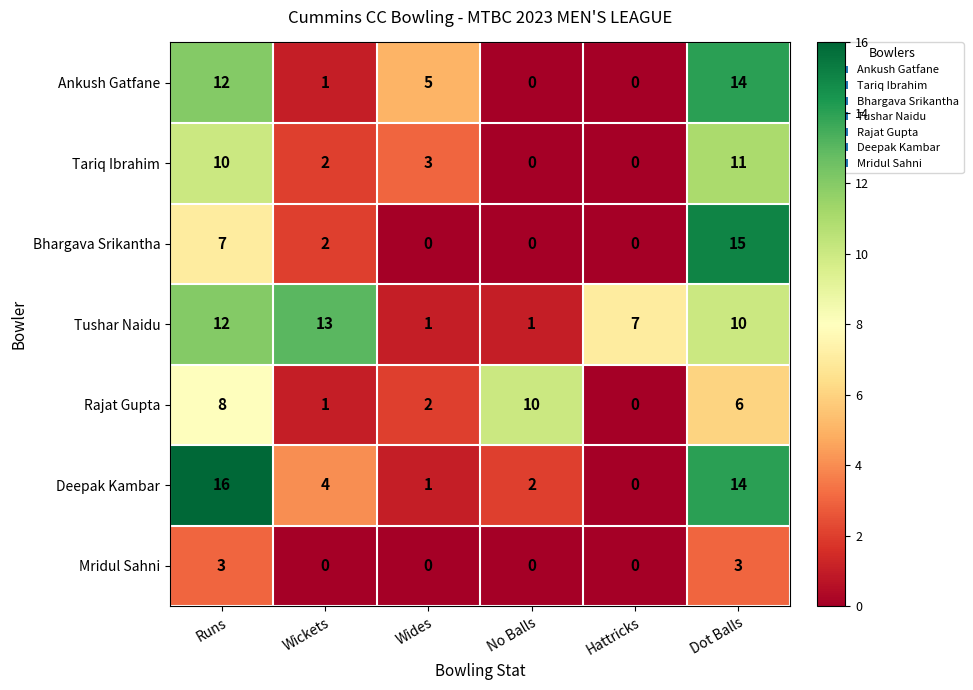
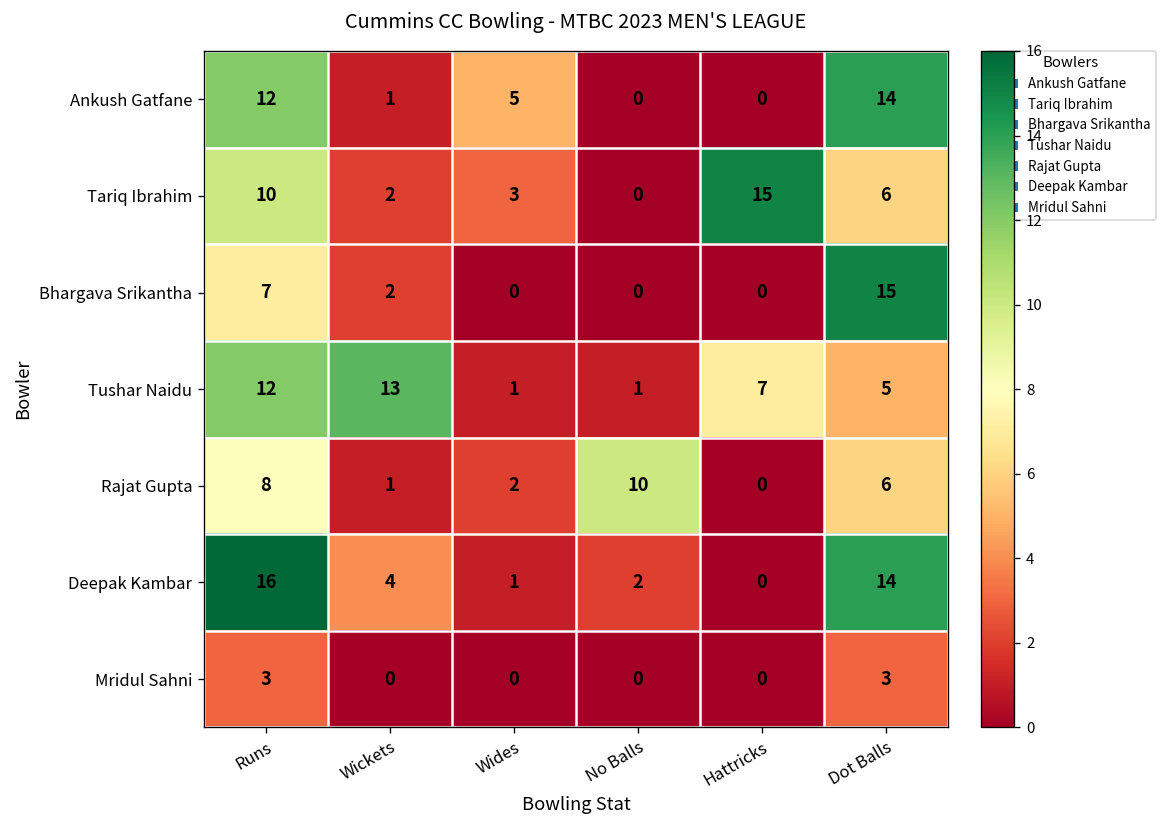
Tariq Ibrahim, Hattricks: 0 -> 15
Tariq Ibrahim, Dot Balls: 11 -> 6
Tushar Naidu, Dot Balls: 10 -> 5
